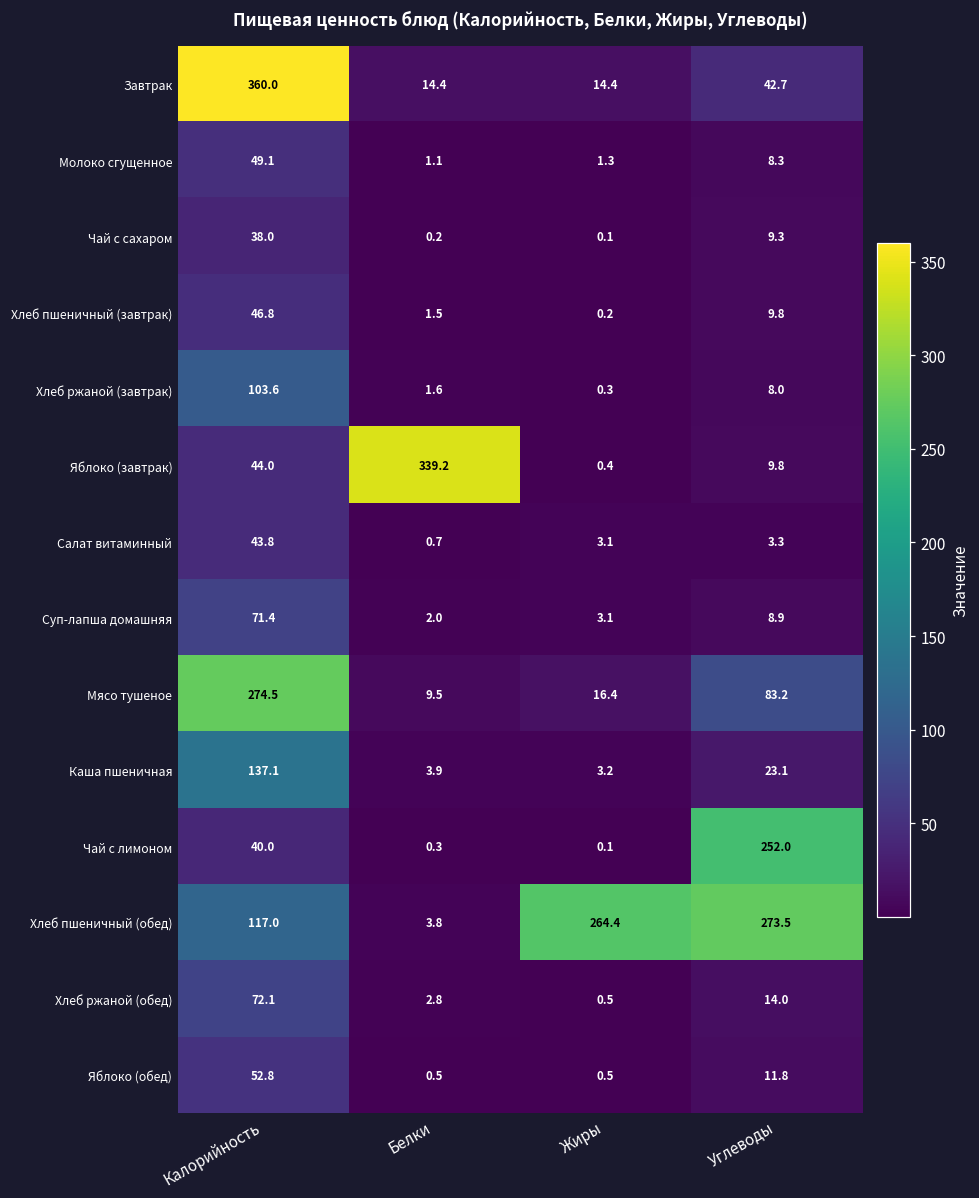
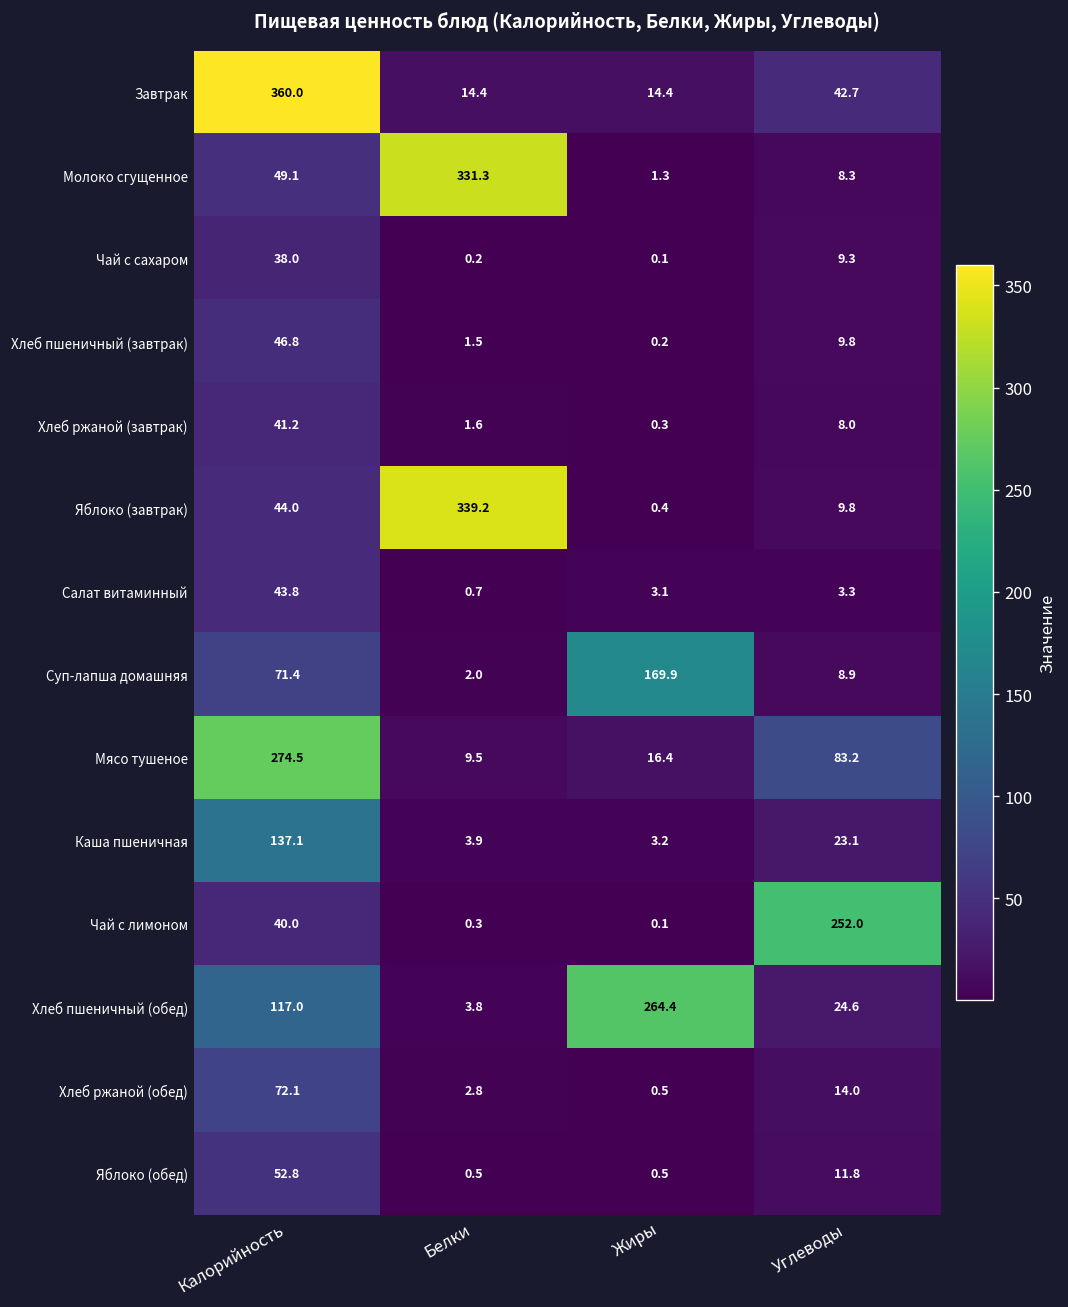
Молоко сгущенное, Белки: 1.1 -> 331.3
Хлеб ржаной (завтрак), Калорийность: 103.6 -> 41.2
Суп-лапша домашняя, Жиры: 3.1 -> 169.9
Хлеб пшеничный (обед), Углеводы: 273.5 -> 24.6
